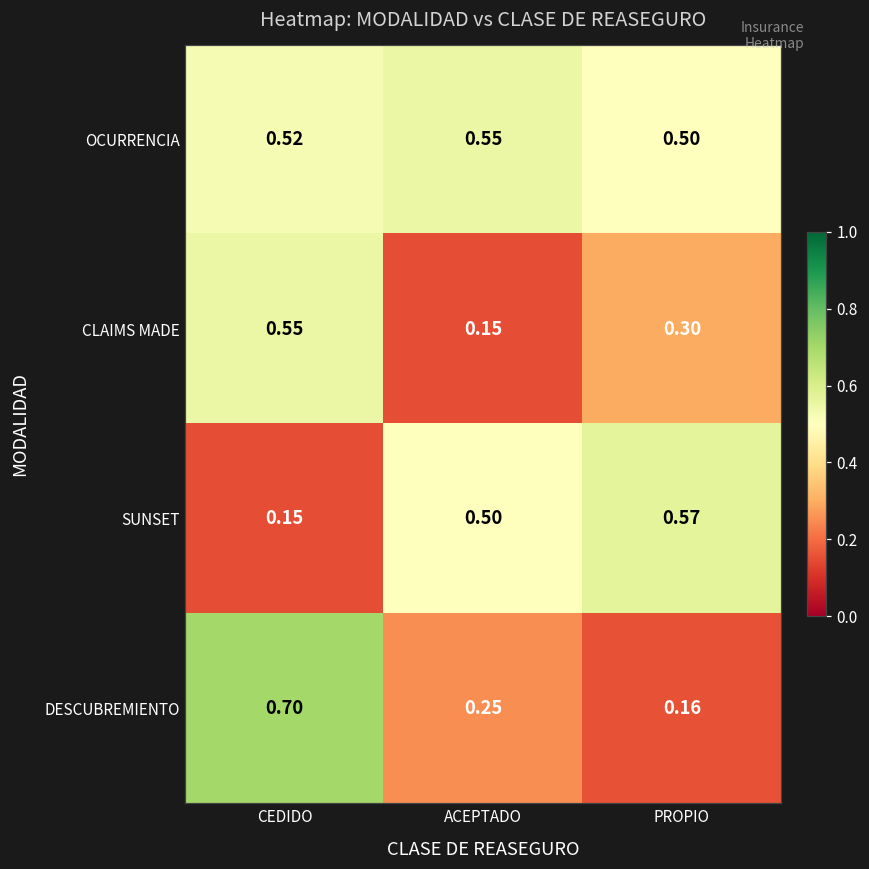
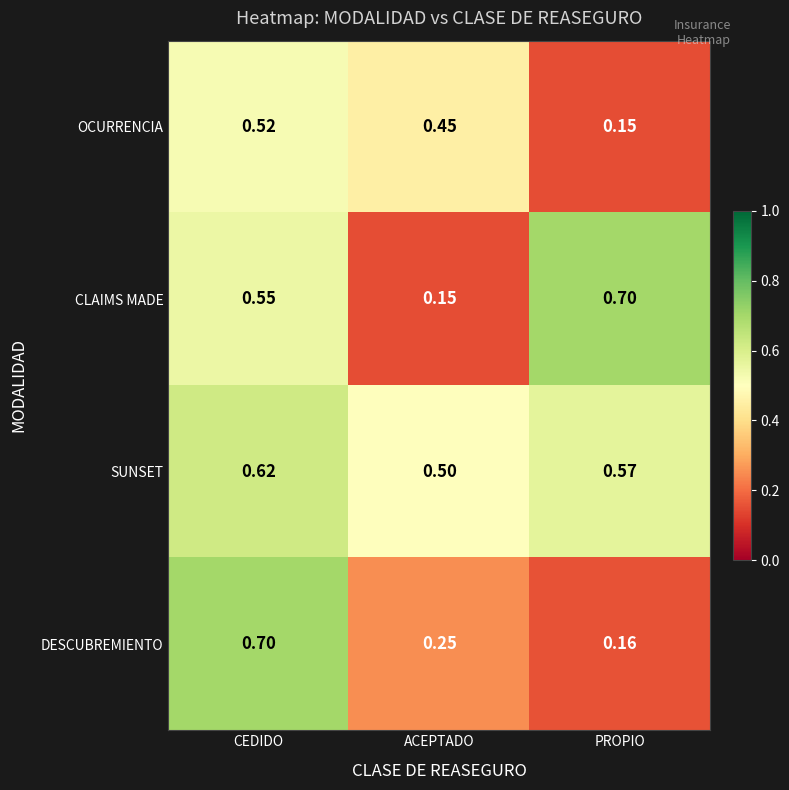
OCURRENCIA, ACEPTADO: 0.55 -> 0.45
OCURRENCIA, PROPIO: 0.50 -> 0.15
CLAIMS MADE, PROPIO: 0.30 -> 0.70
SUNSET, CEDIDO: 0.15 -> 0.62
